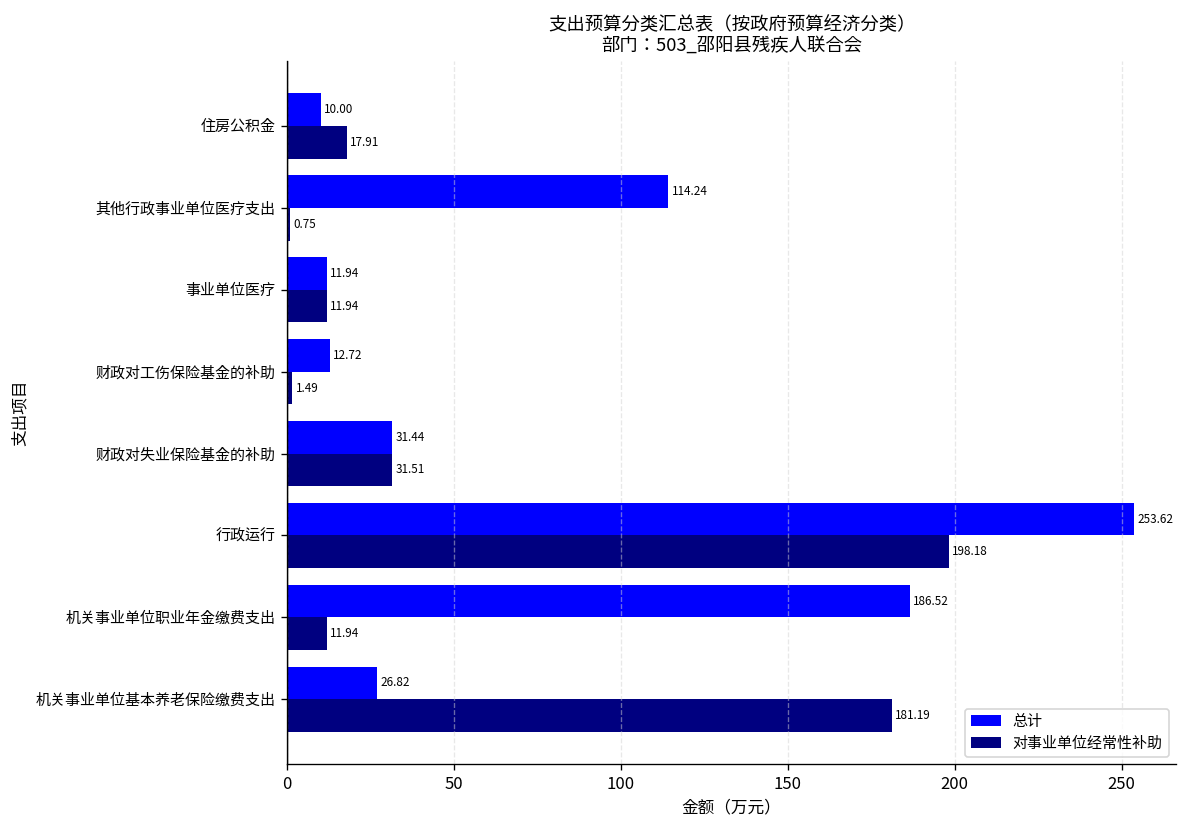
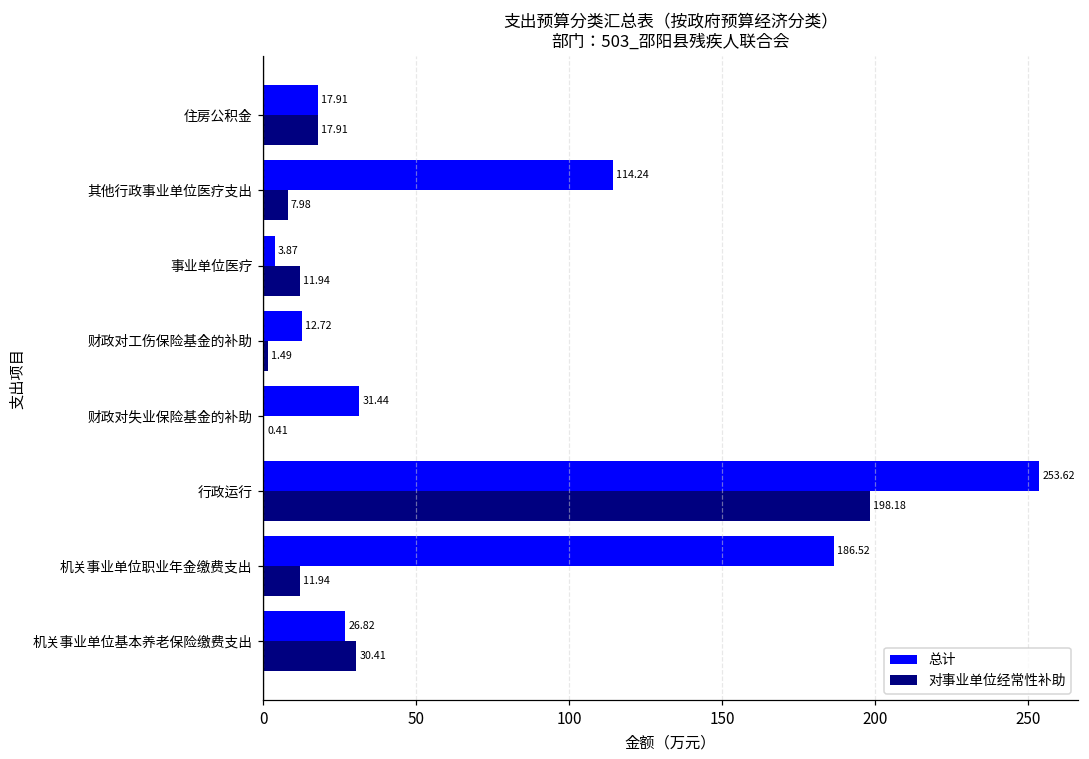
总计, 住房公积金: 10.00 -> 17.91
对事业单位经常性补助, 其他行政事业单位医疗支出: 0.75 -> 7.98
总计, 事业单位医疗: 11.94 -> 3.87
对事业单位经常性补助, 财政对失业保险基金的补助: 31.51 -> 0.41
对事业单位经常性补助, 机关事业单位基本养老保险缴费支出: 181.19 -> 30.41
